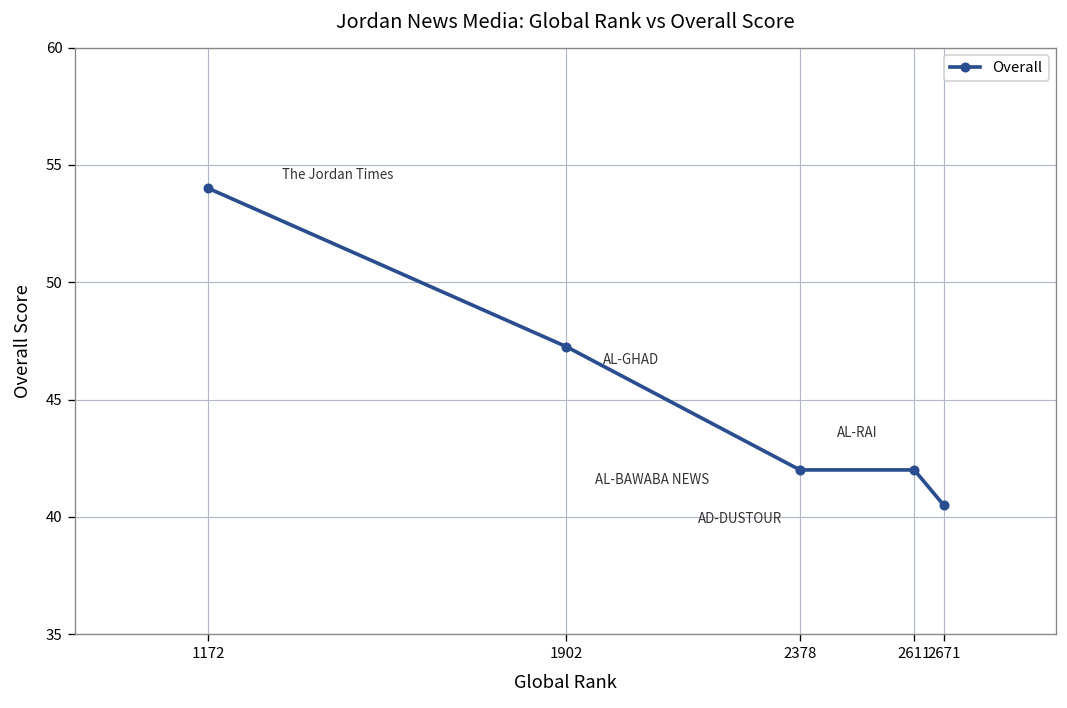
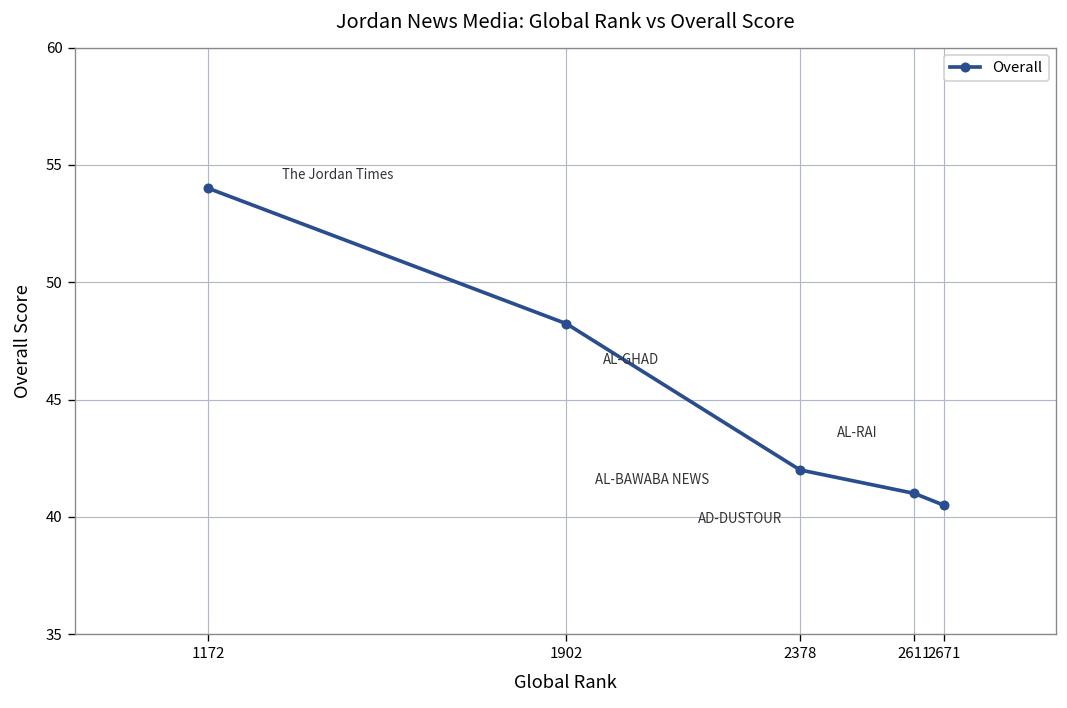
1902: 47.3 -> 48.2
2611: 42 -> 41
